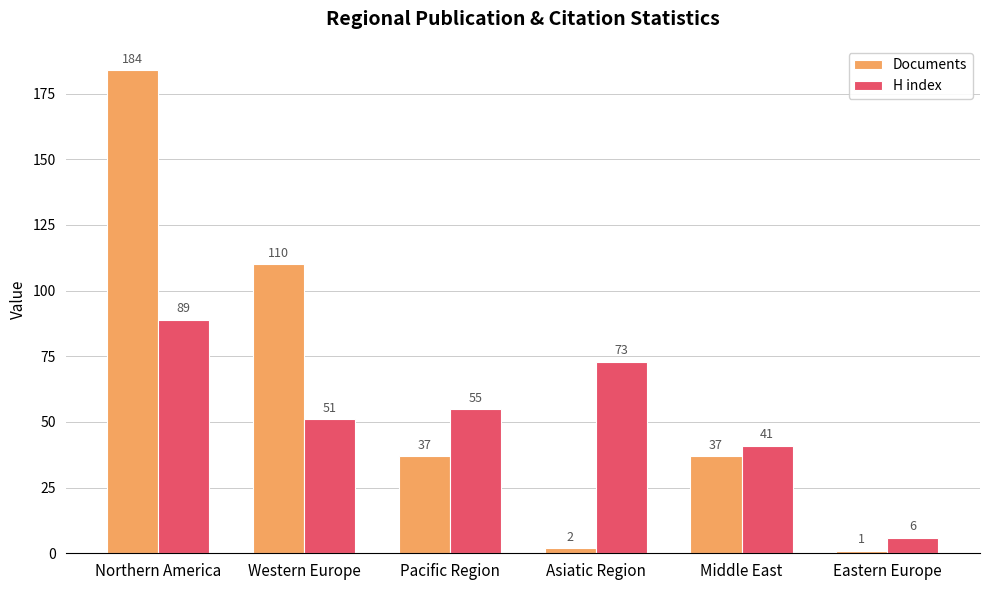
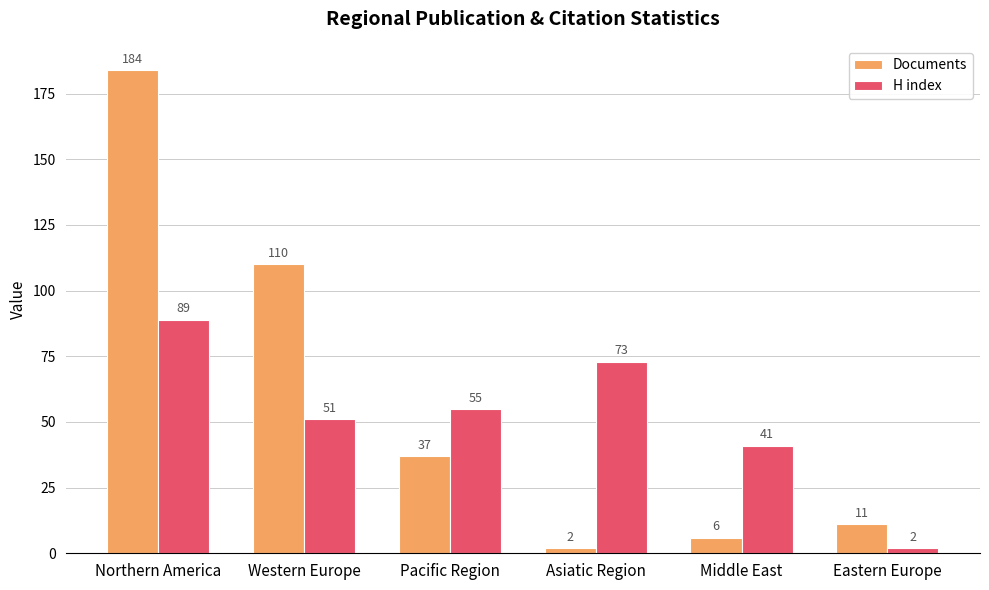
Documents, Middle East: 37 -> 6
Documents, Eastern Europe: 1 -> 11
H index, Eastern Europe: 6 -> 2
